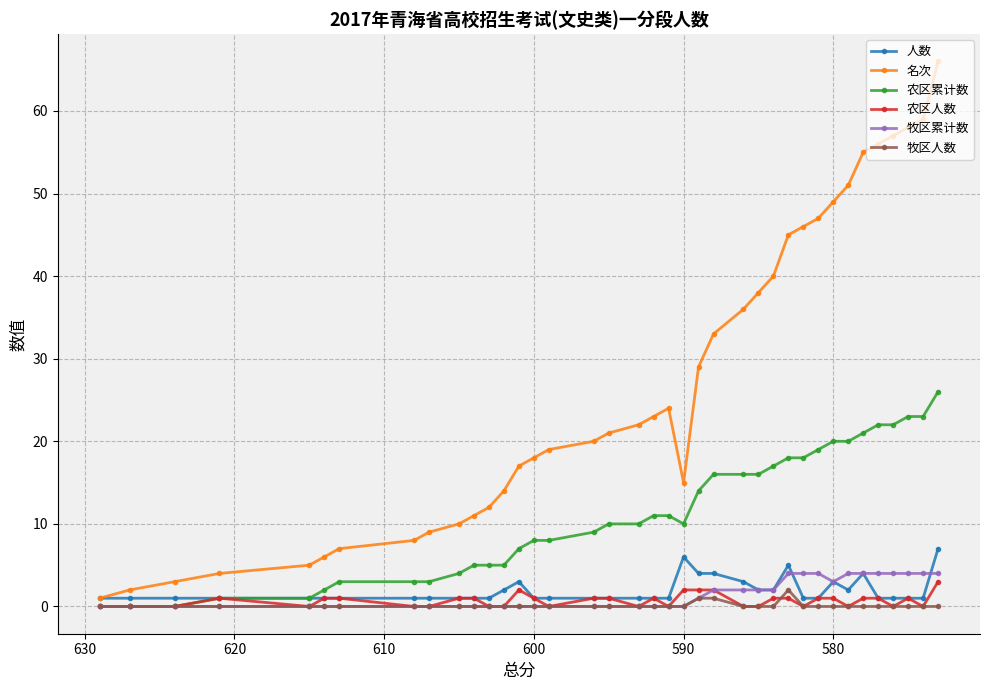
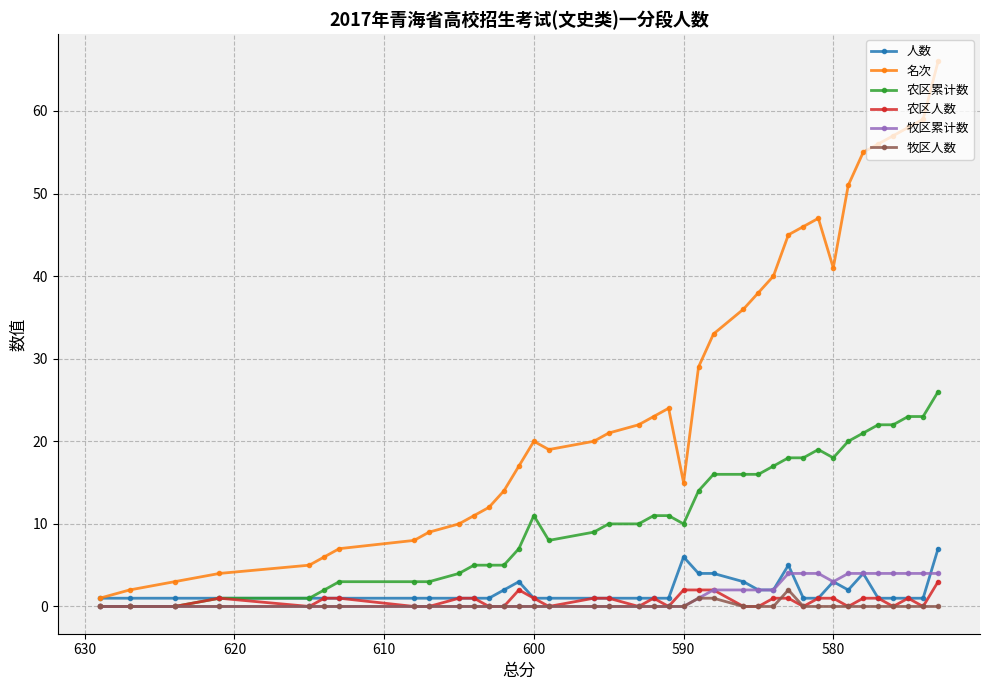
名次, 600: 18 -> 20
农区累计数, 600: 8 -> 11
名次, 580: 49 -> 41
农区累计数, 580: 20 -> 18
